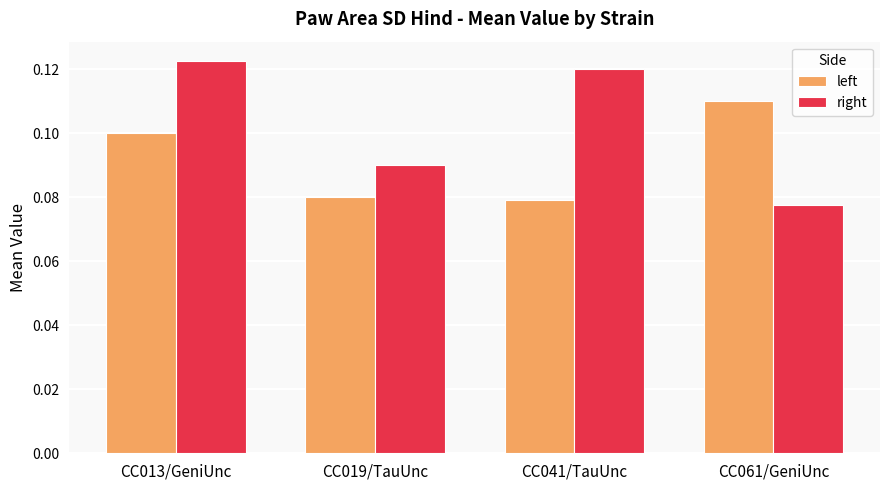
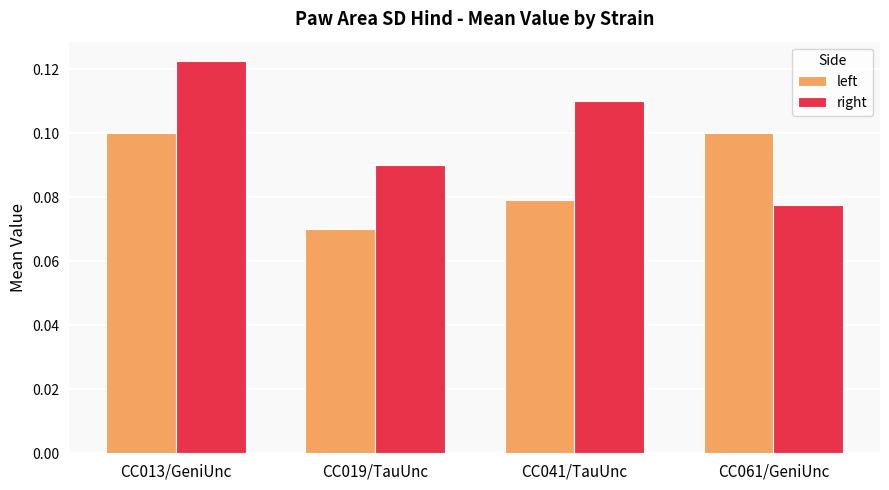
left, CC019/TauUnc: 0.08 -> 0.07
right, CC041/TauUnc: 0.12 -> 0.11
left, CC061/GeniUnc: 0.11 -> 0.10
